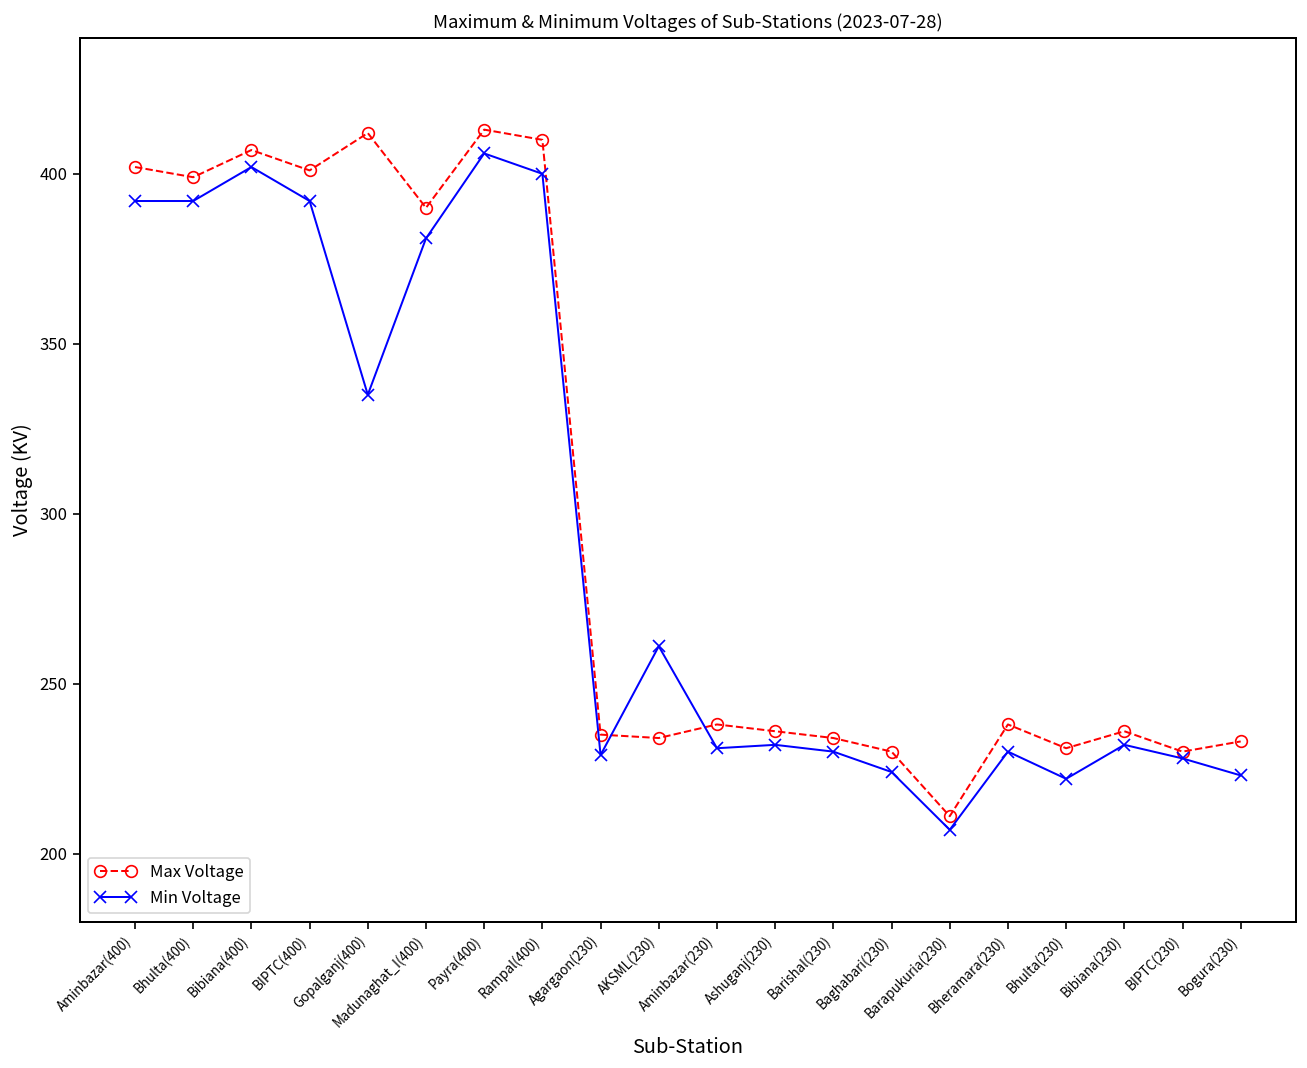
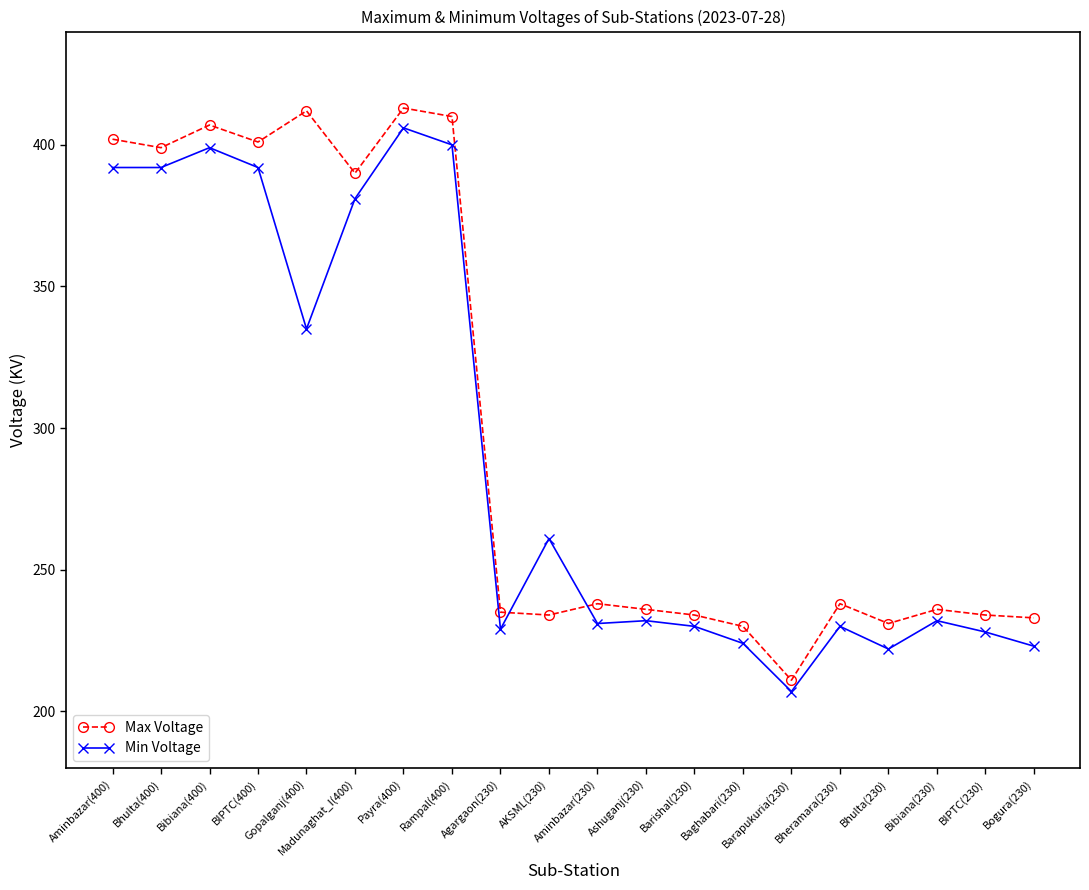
Min Voltage, Bibiana(400): 402 -> 399
Max Voltage, BIPTC(230): 230 -> 234
